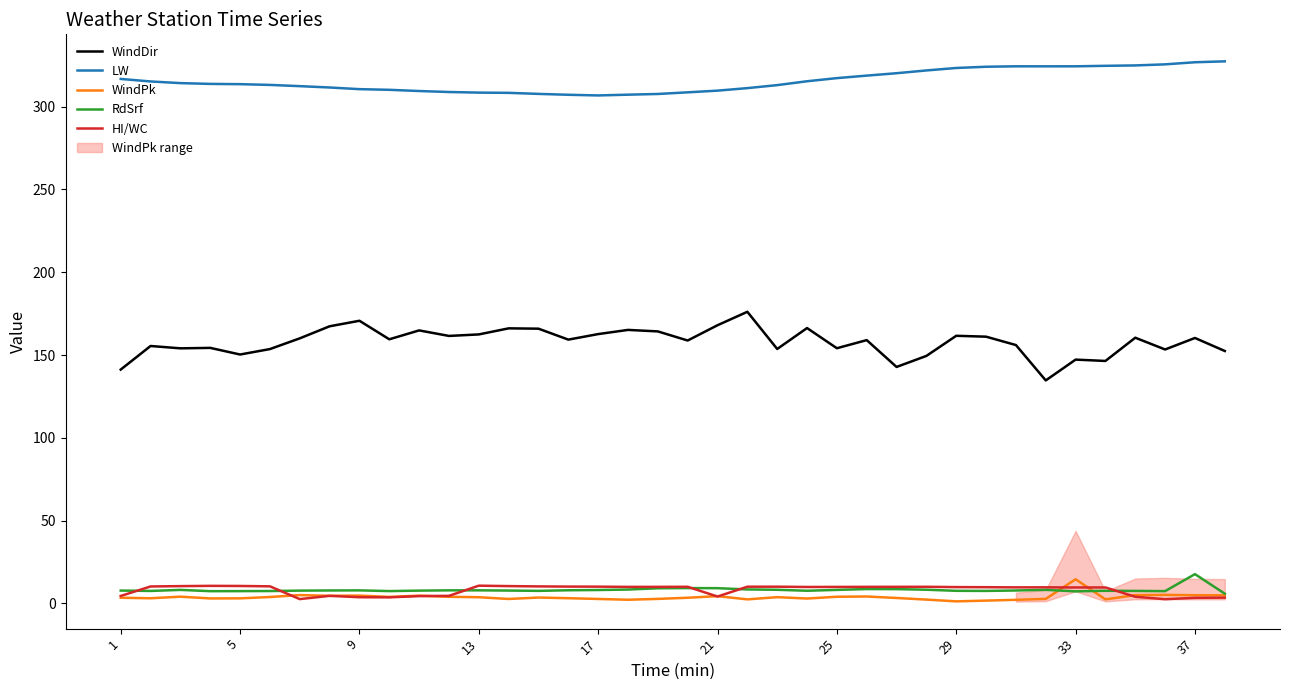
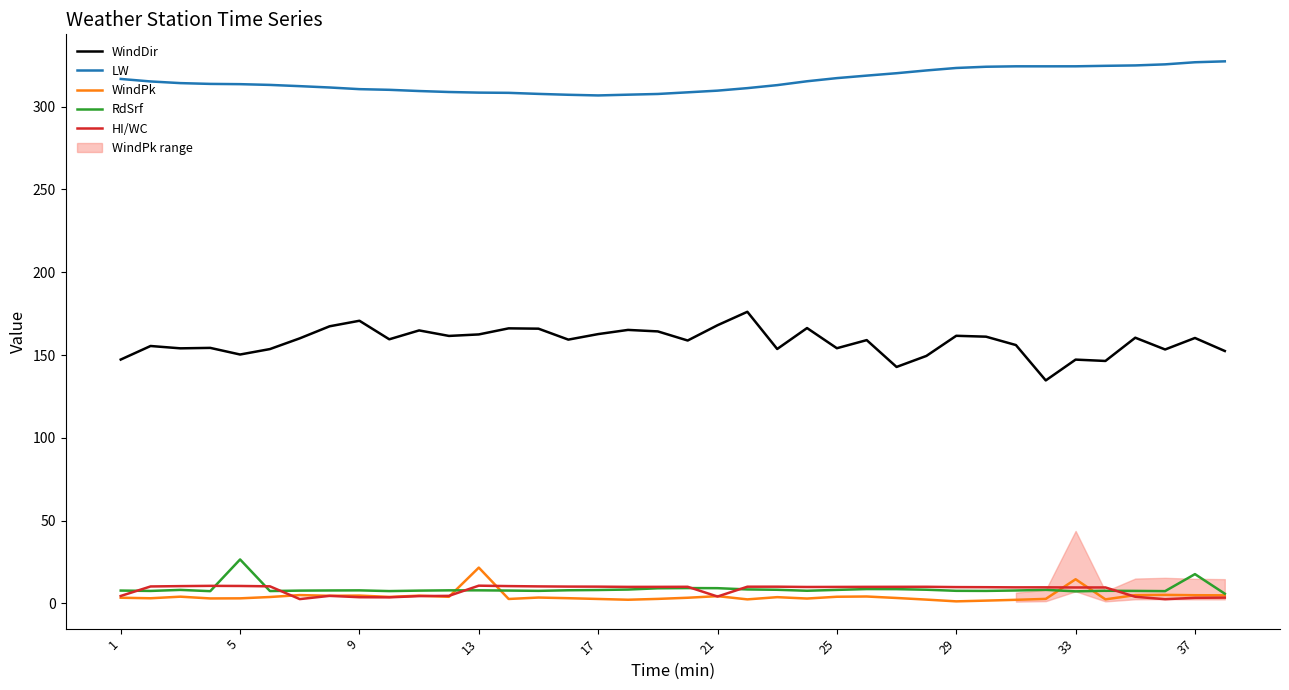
WindDir, 1: 141 -> 147
RdSrf, 5: 7 -> 27
WindPk, 13: 4 -> 22
